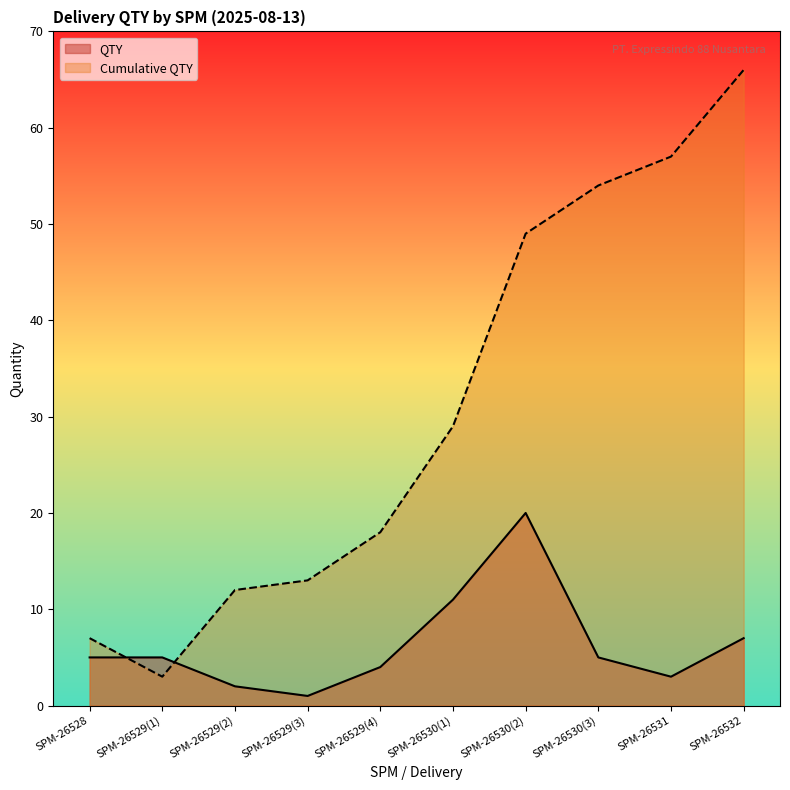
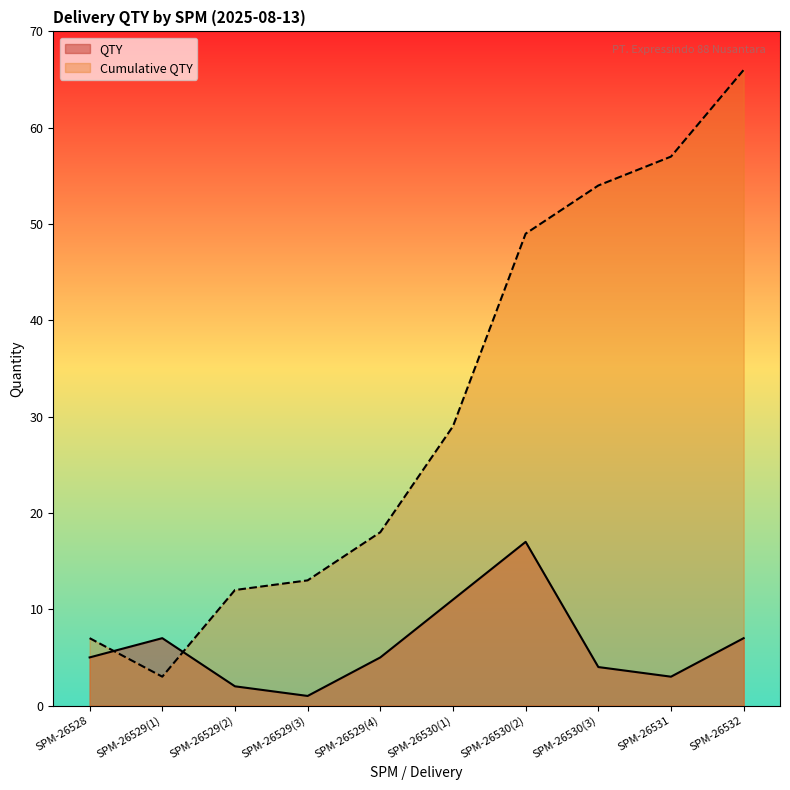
QTY, SPM-26529(1): 5 -> 7
QTY, SPM-26529(4): 4 -> 5
QTY, SPM-26530(2): 20 -> 17
QTY, SPM-26530(3): 5 -> 4
